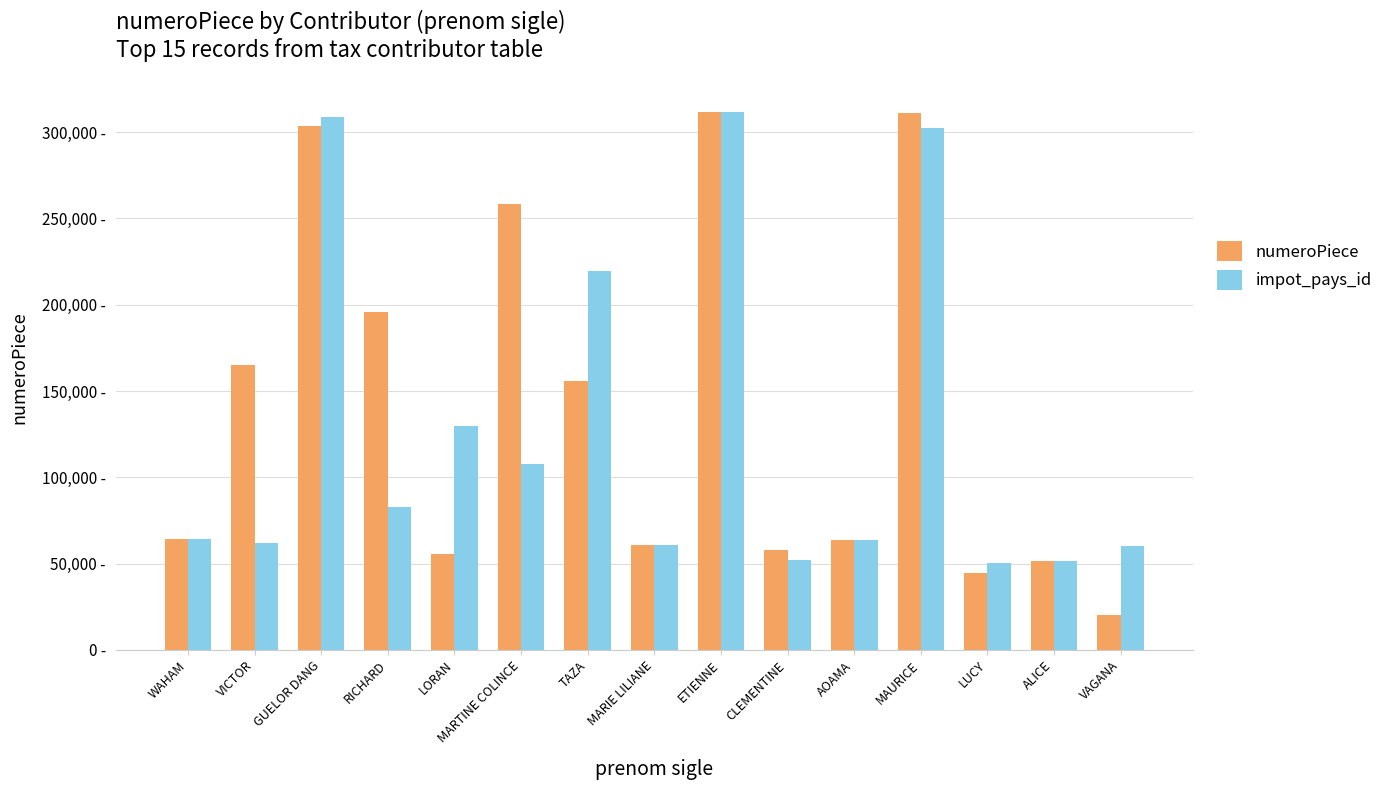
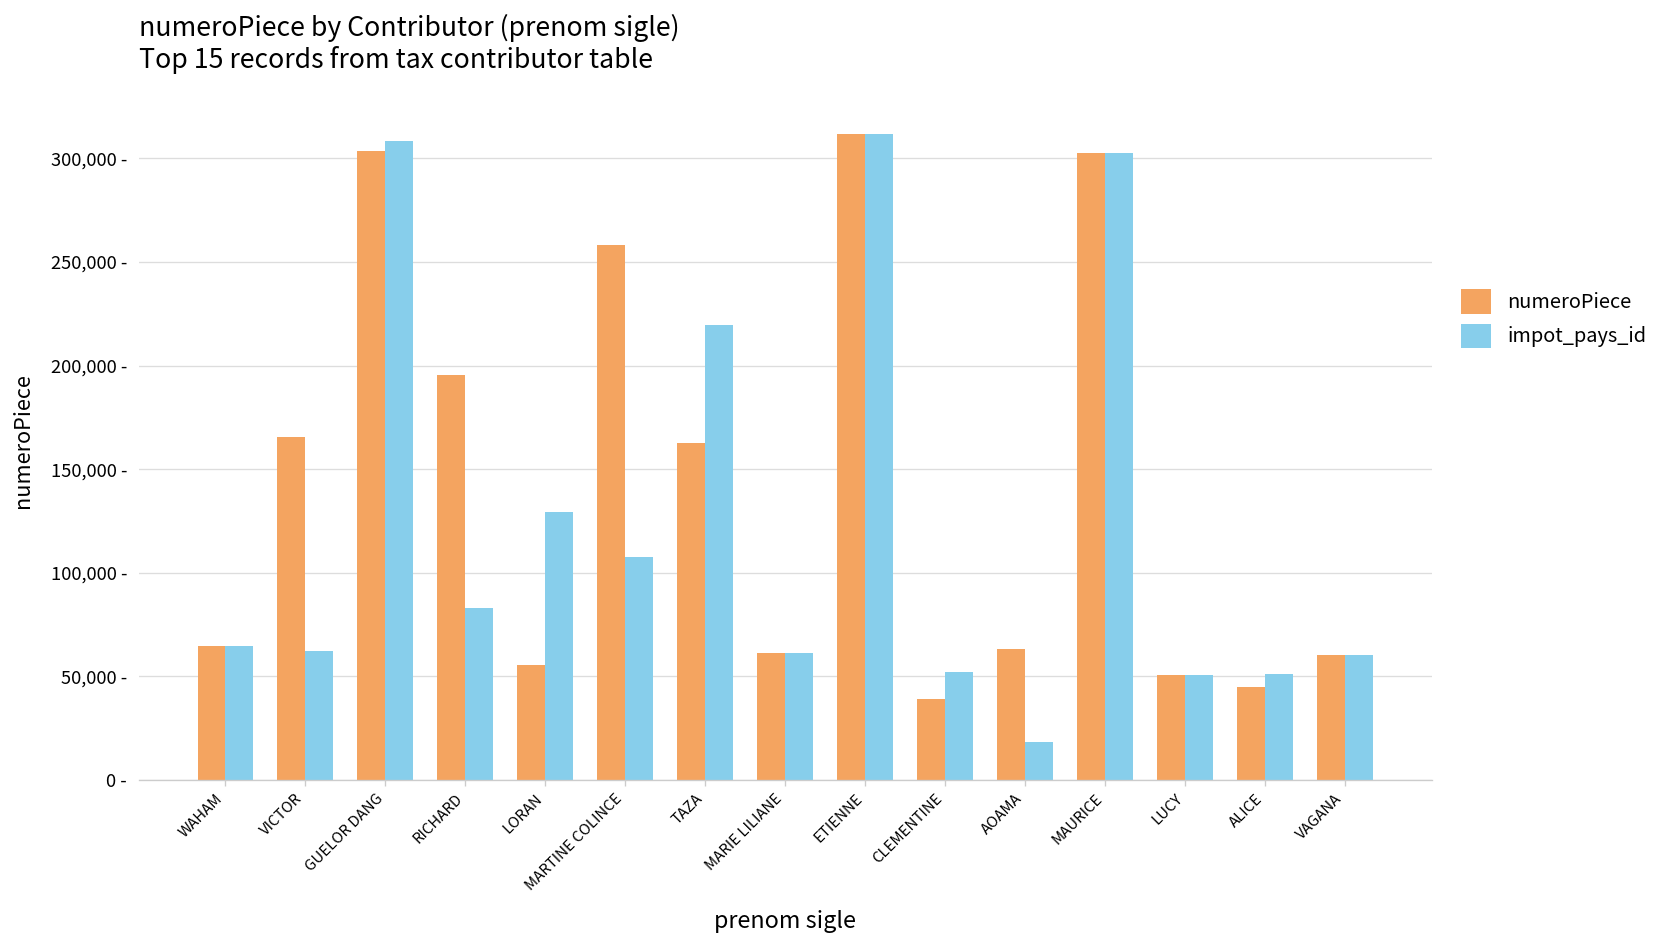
numeroPiece, TAZA: 156,000 - -> 163,000 -
numeroPiece, CLEMENTINE: 58,000 - -> 39,000 -
impot_pays_id, AOAMA: 63,000 - -> 18,000 -
numeroPiece, MAURICE: 311,000 - -> 302,000 -
numeroPiece, LUCY: 44,000 - -> 51,000 -
numeroPiece, ALICE: 51,000 - -> 45,000 -
numeroPiece, VAGANA: 20,000 - -> 60,000 -
